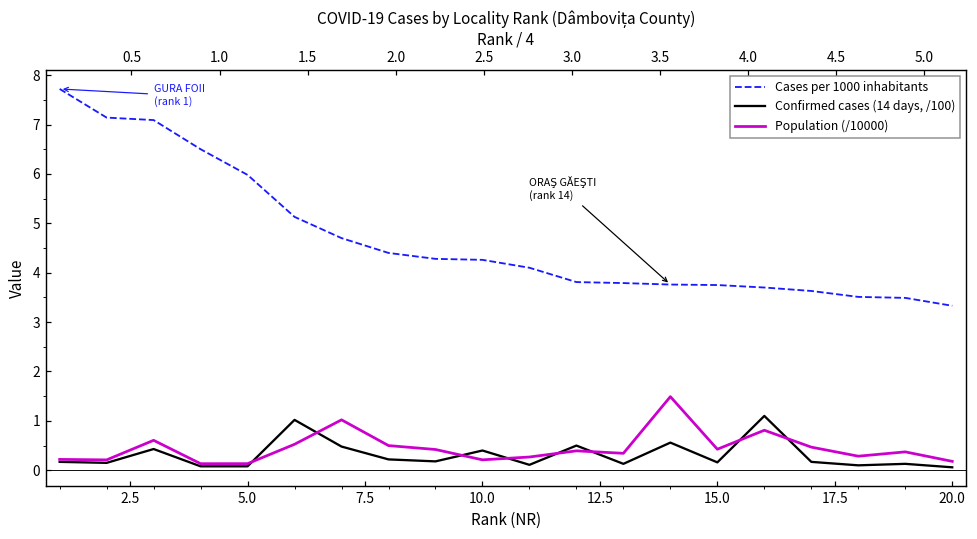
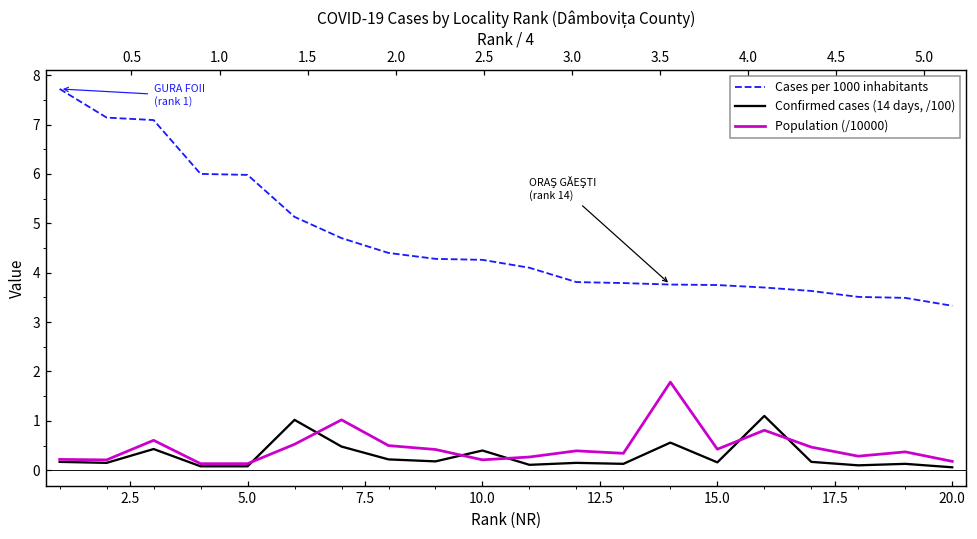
Cases per 1000 inhabitants, 1.0: 6.5 -> 6.0
Confirmed cases (14 days, /100), 3.0: 0.5 -> 0.2
Population (/10000), 3.5: 1.5 -> 1.8
